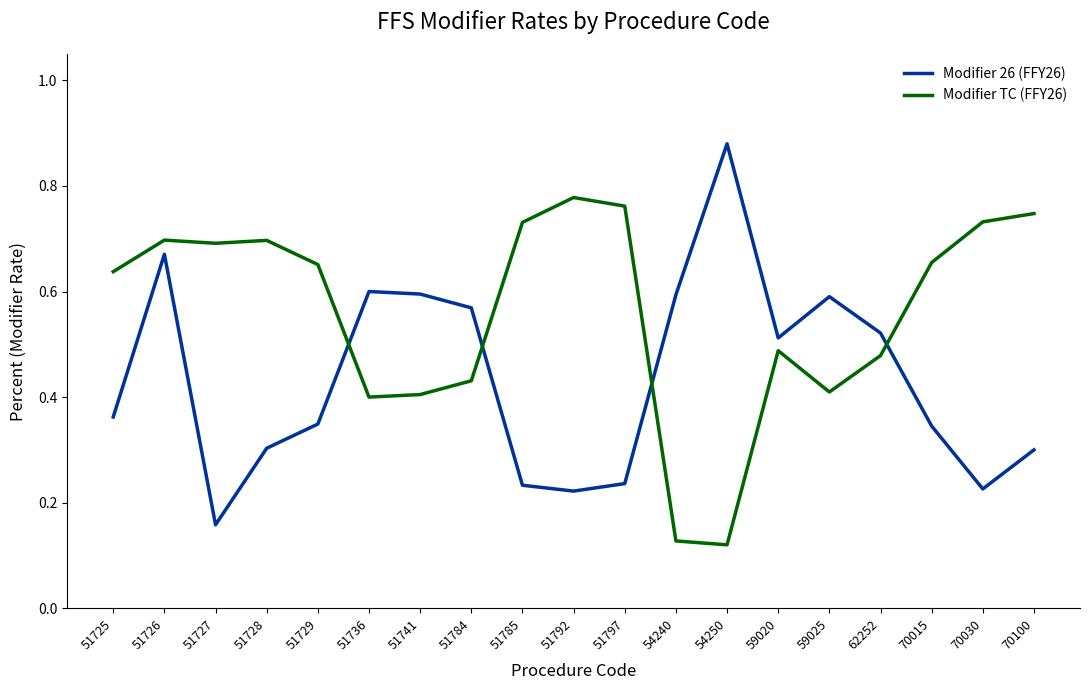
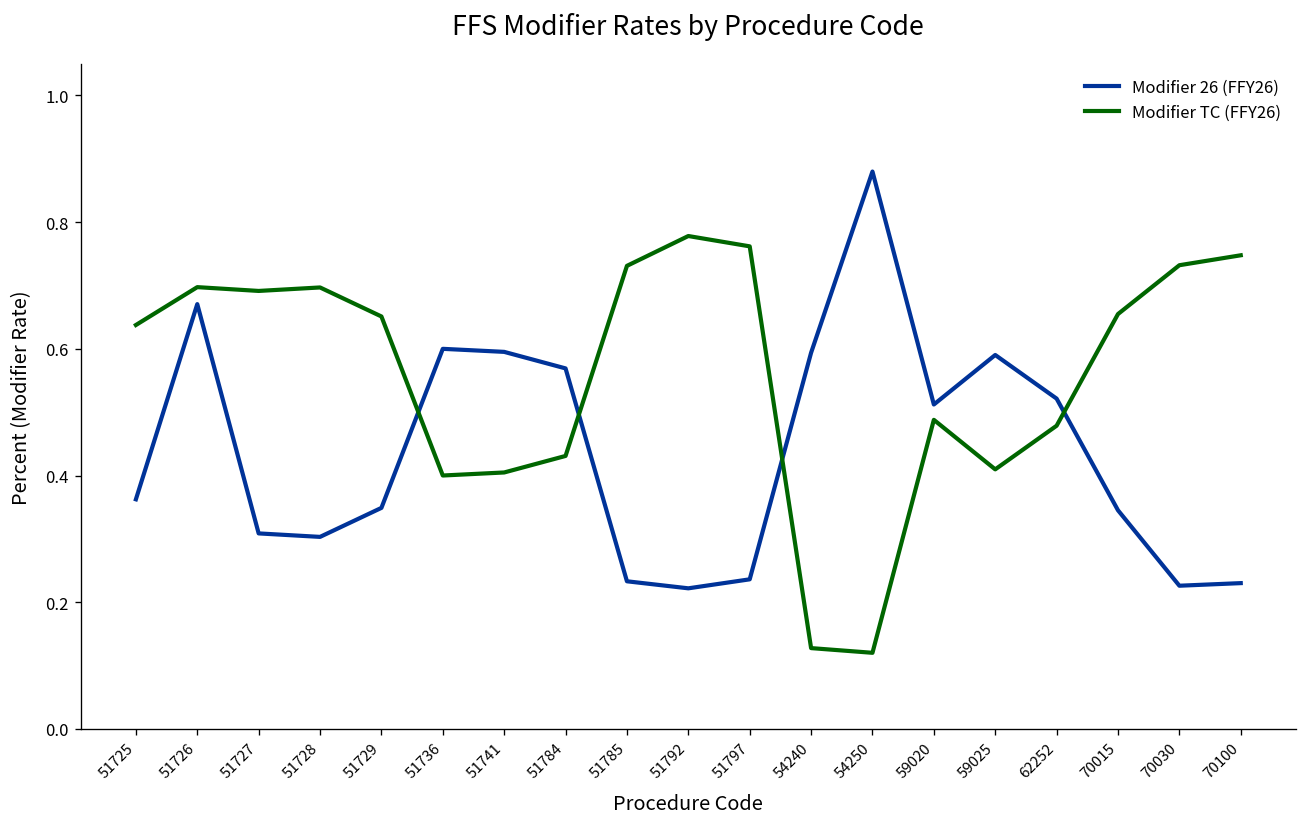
Modifier 26 (FFY26), 51727: 0.16 -> 0.31
Modifier 26 (FFY26), 70100: 0.30 -> 0.23
